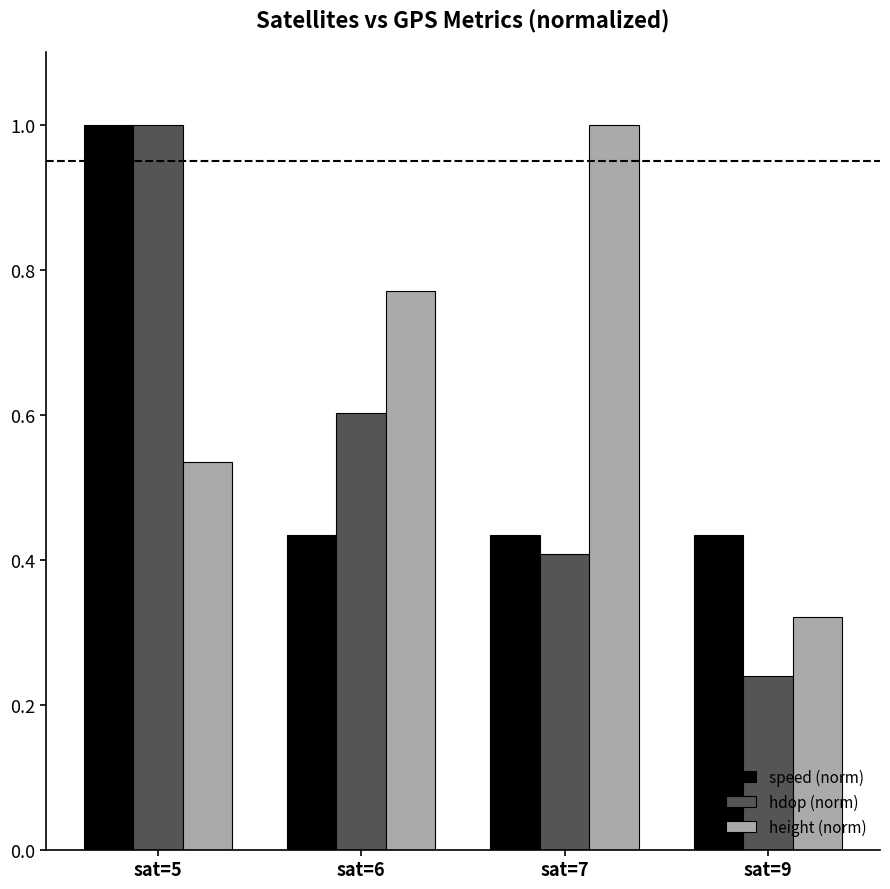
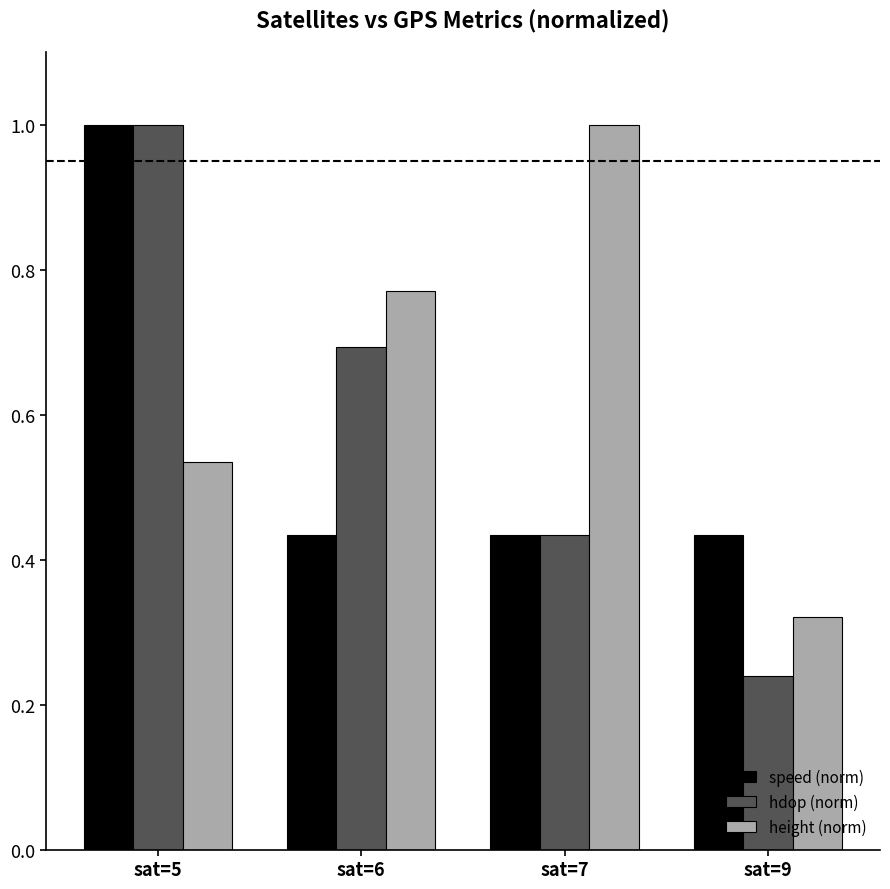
hdop (norm), sat=6: 0.60 -> 0.69
hdop (norm), sat=7: 0.41 -> 0.43
